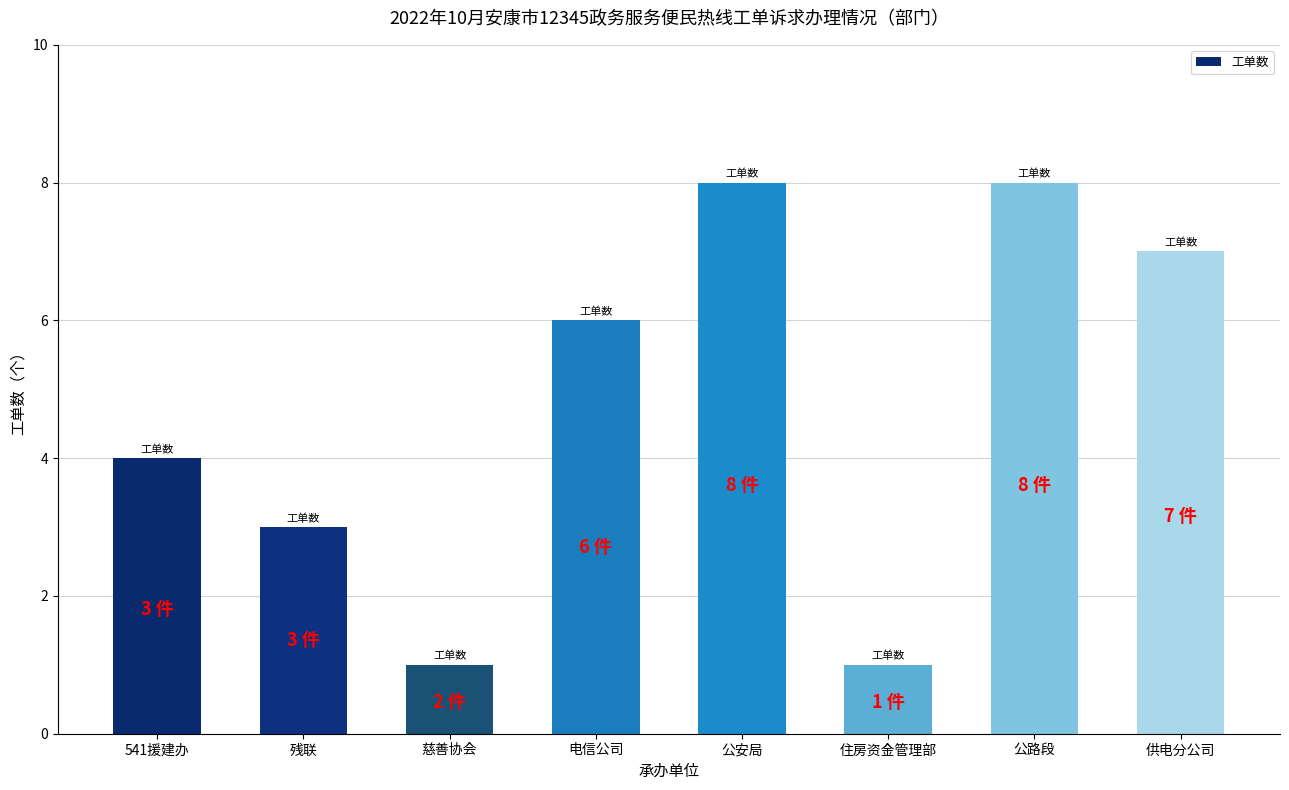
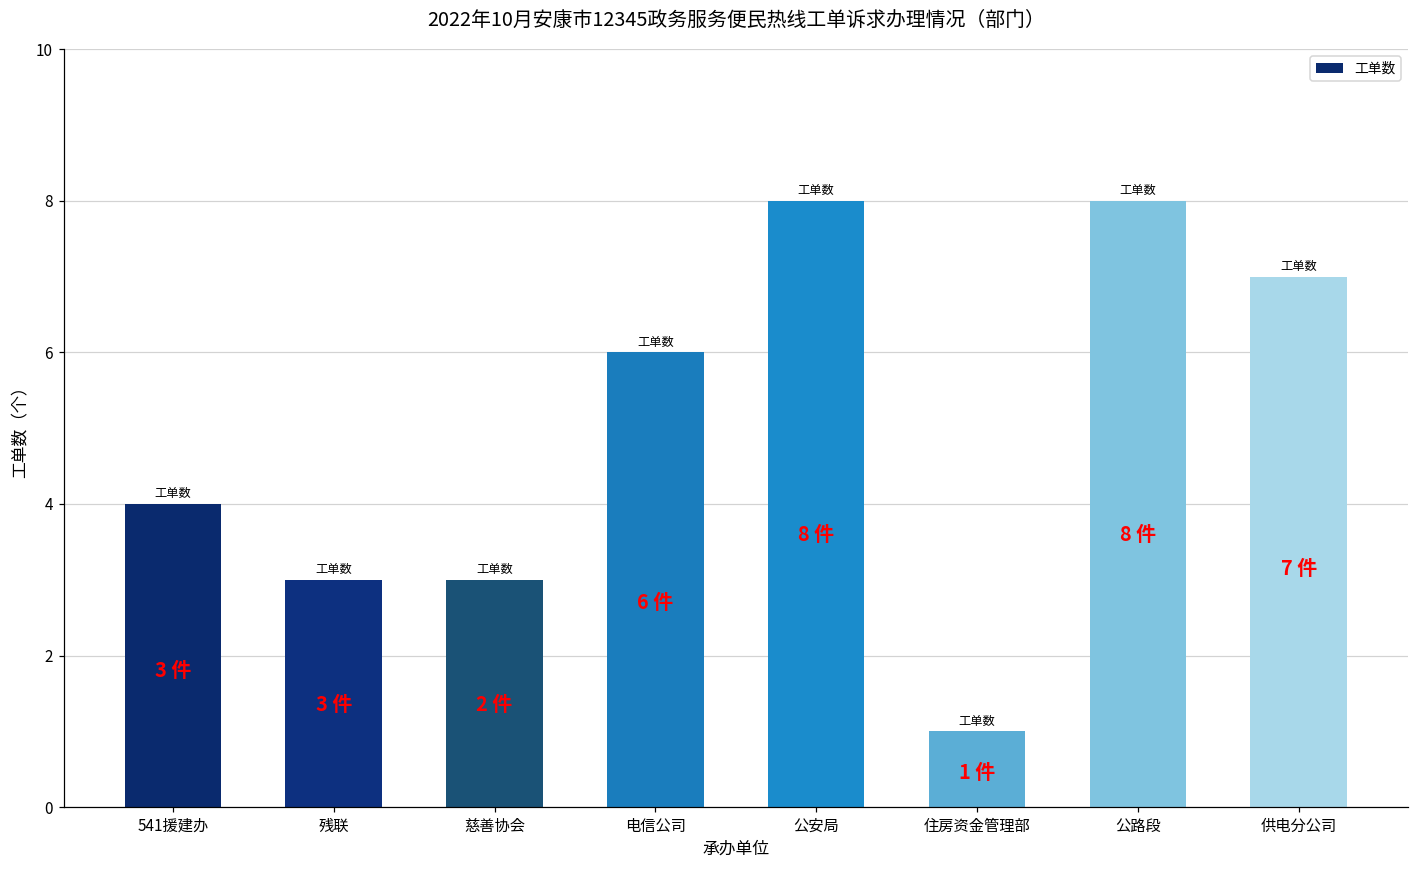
慈善协会: 1 -> 3
